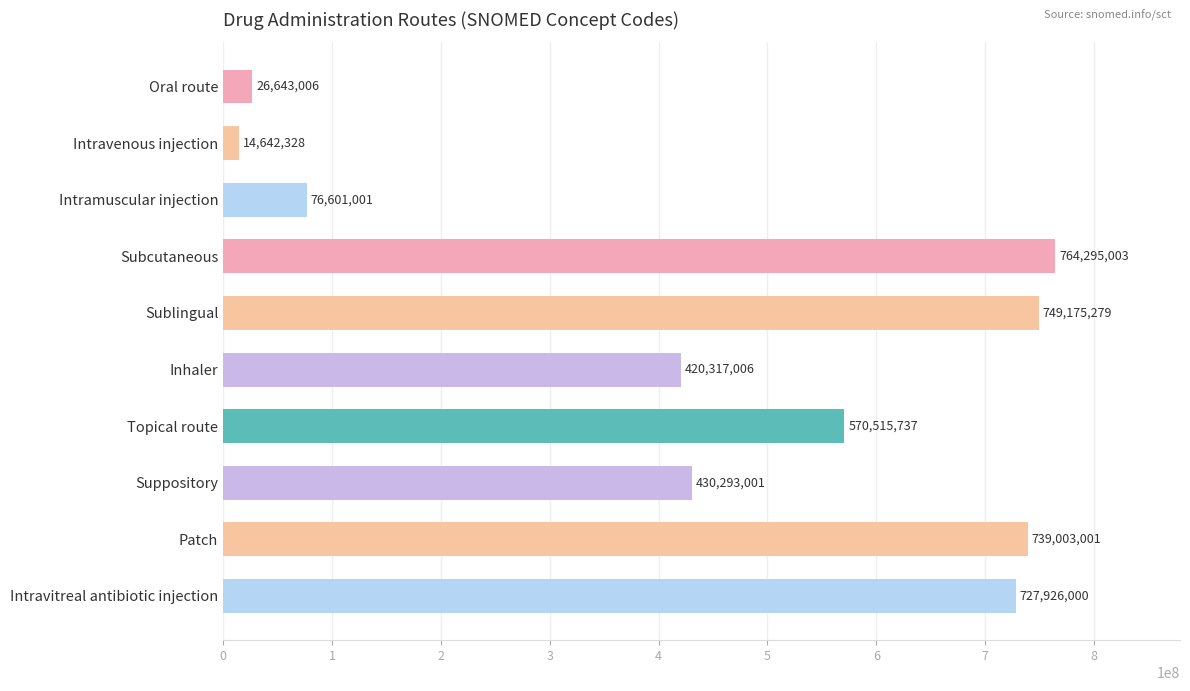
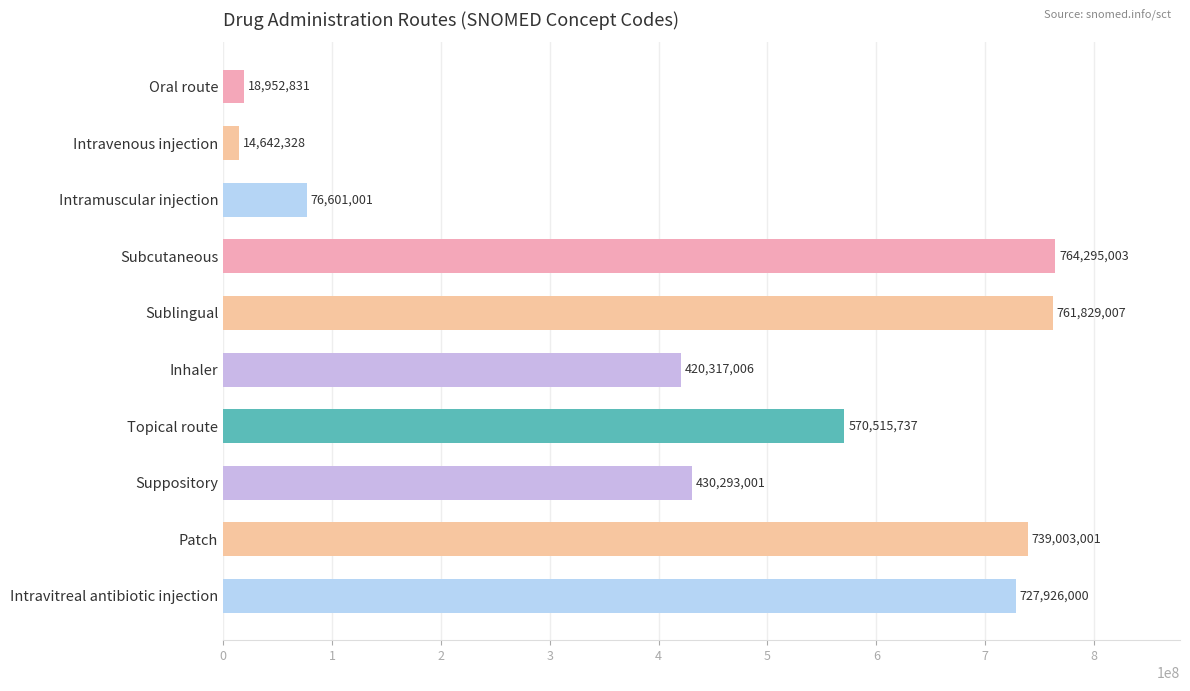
Oral route: 26,643,006 -> 18,952,831
Sublingual: 749,175,279 -> 761,829,007
